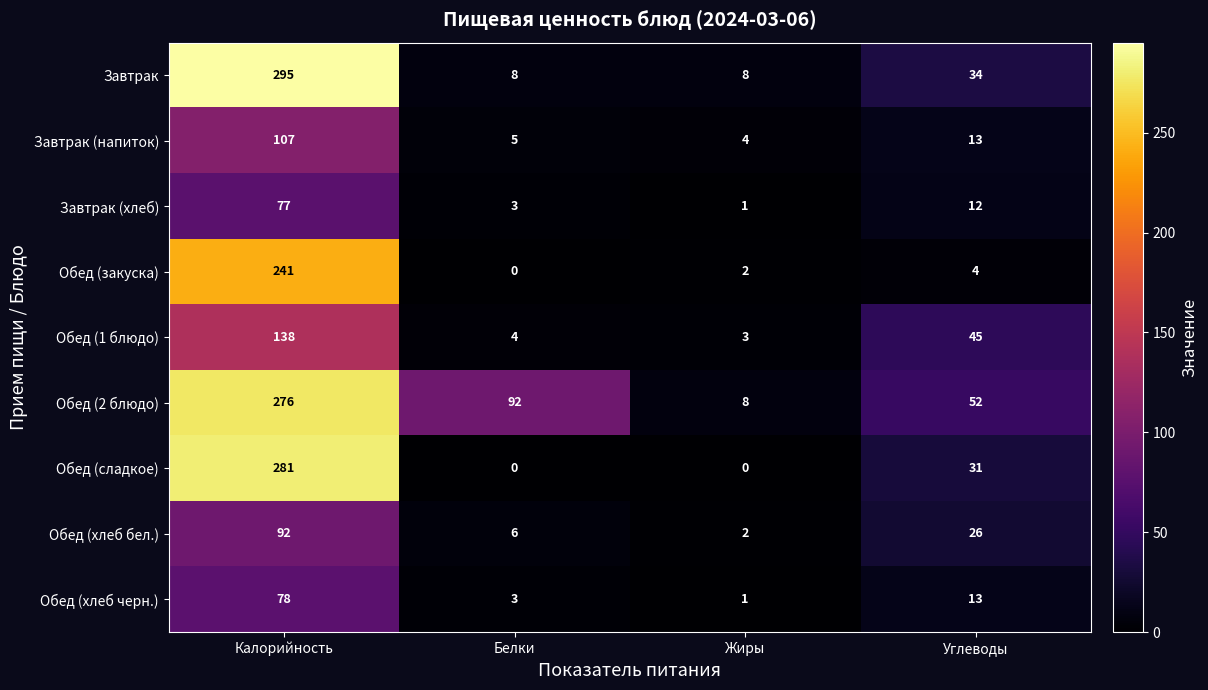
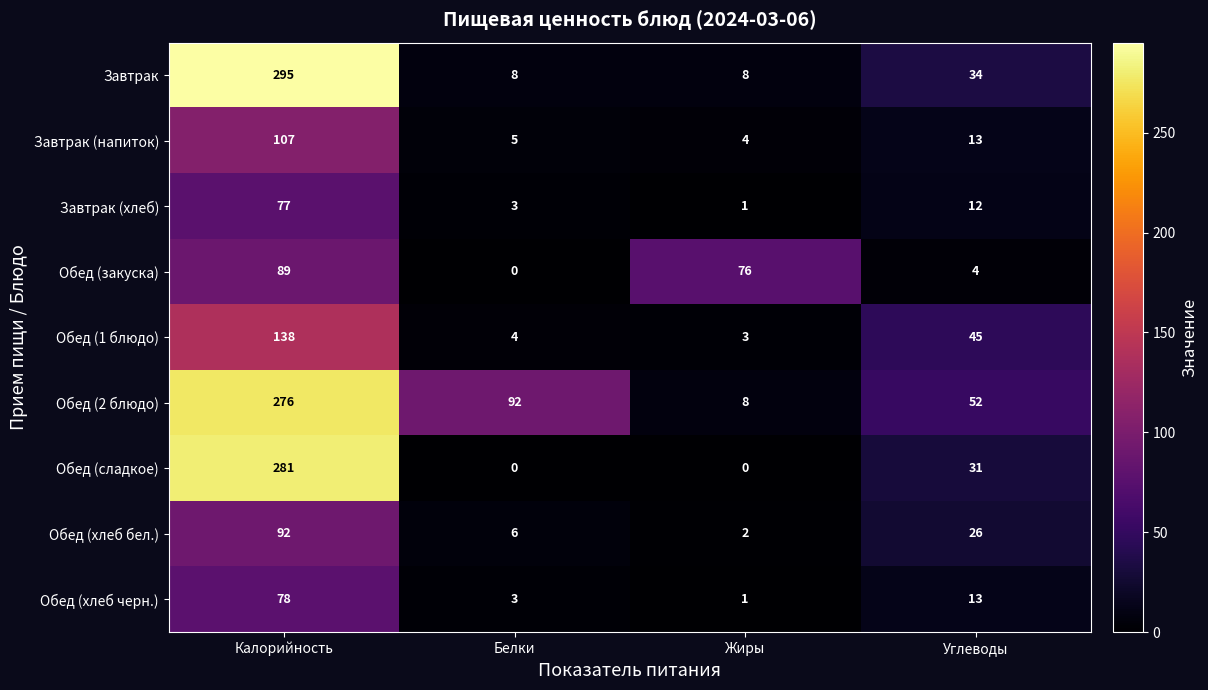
Обед (закуска), Калорийность: 241 -> 89
Обед (закуска), Жиры: 2 -> 76
